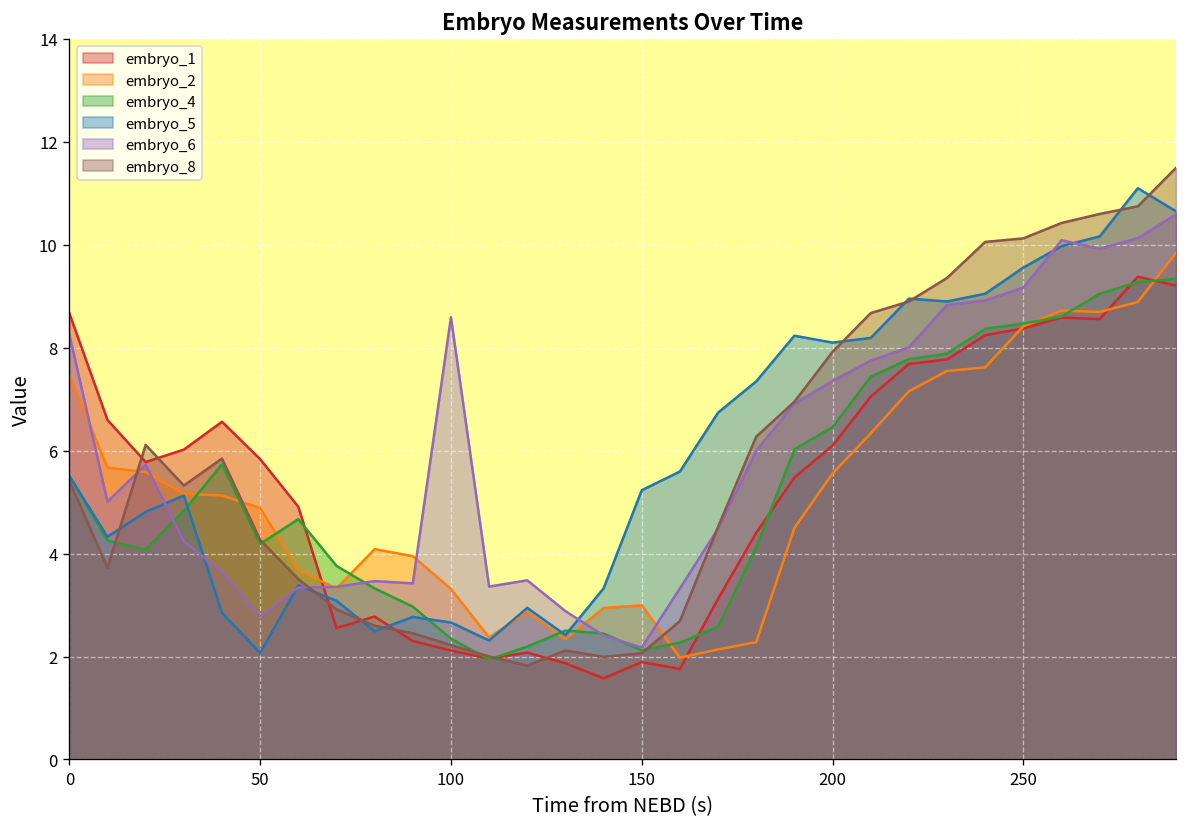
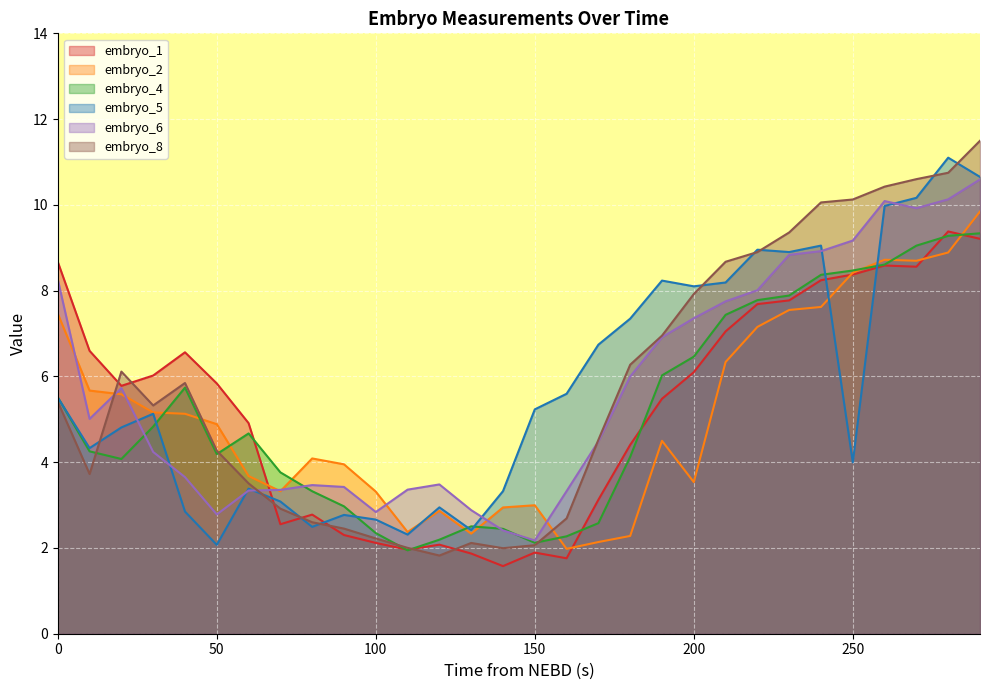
embryo_6, 100: 8.6 -> 2.8
embryo_2, 200: 5.6 -> 3.5
embryo_5, 250: 9.6 -> 4.0
